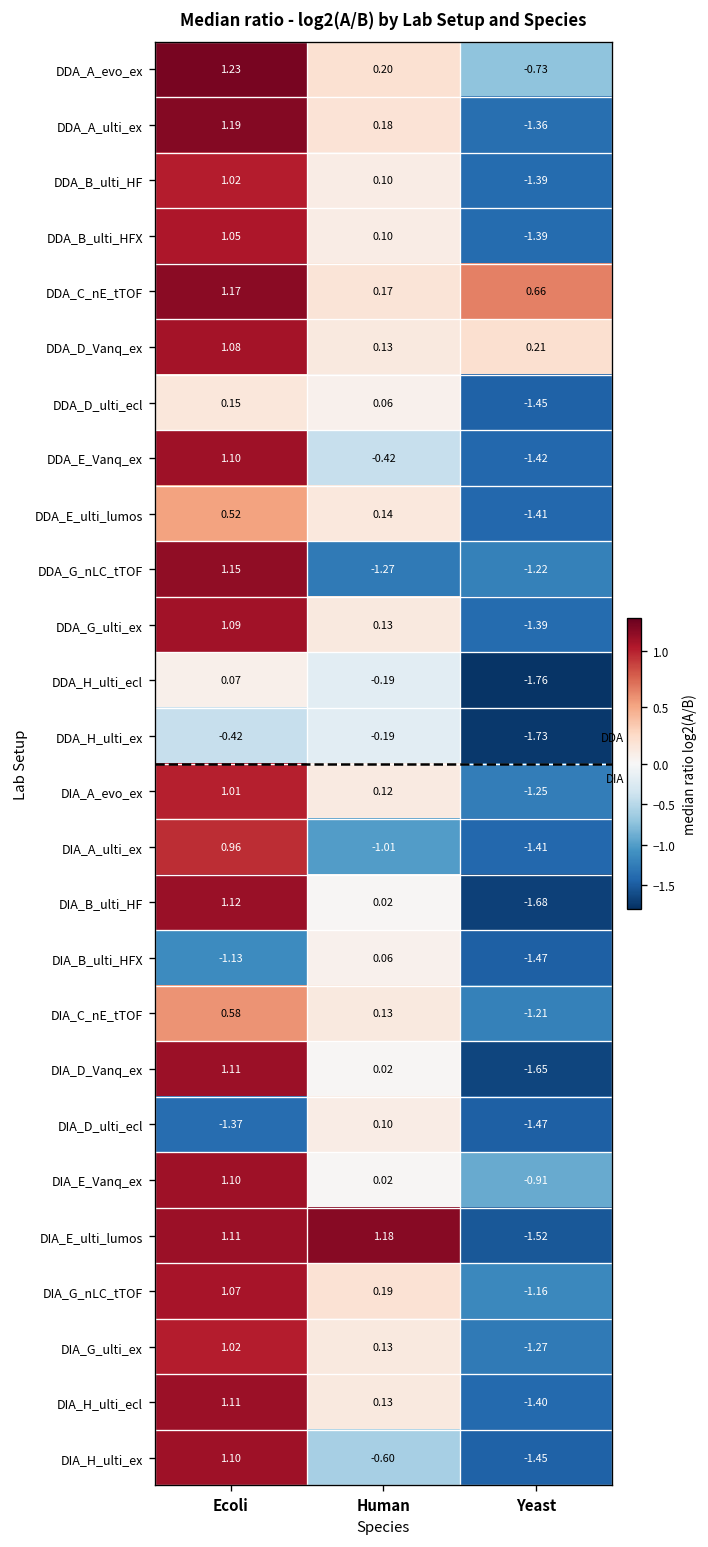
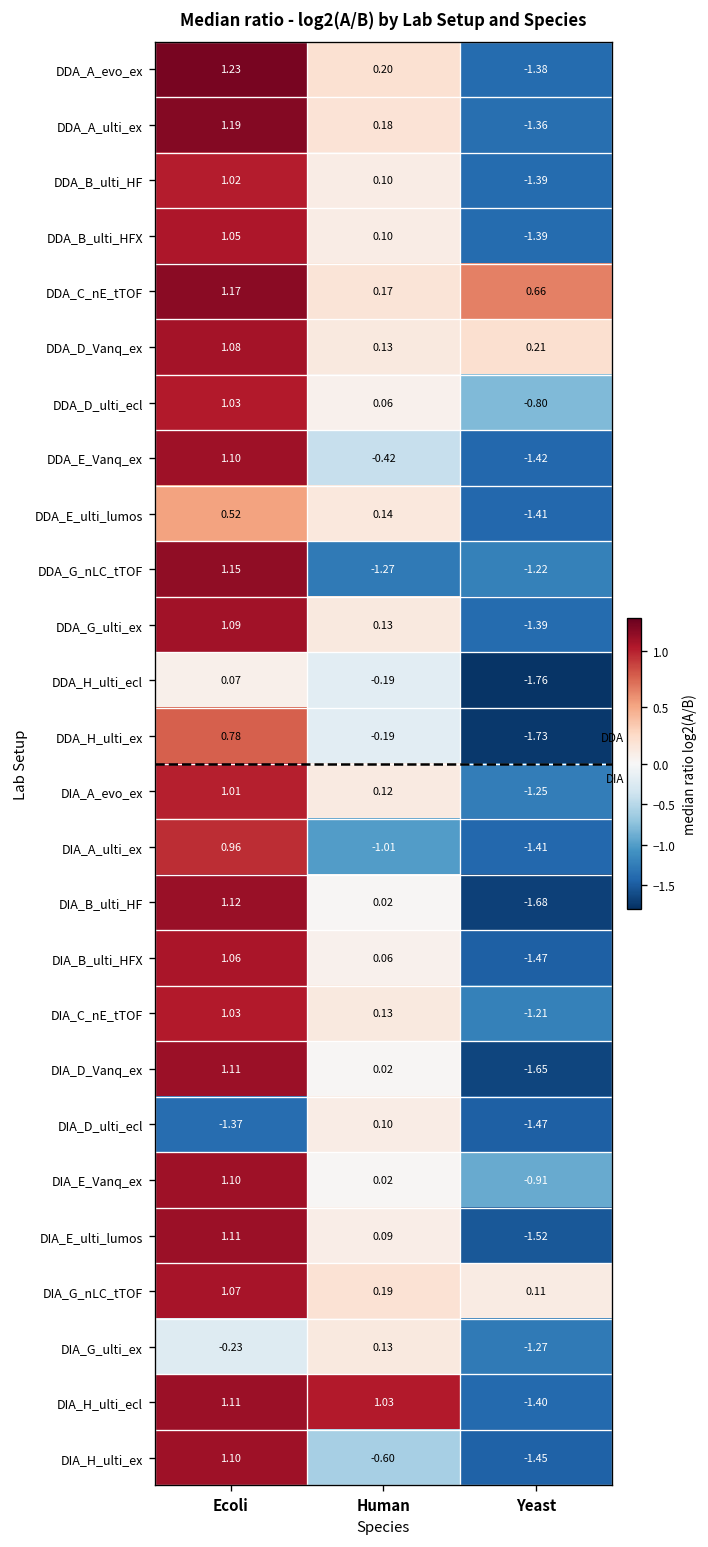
DDA_A_evo_ex, Yeast: -0.73 -> -1.38
DDA_D_ulti_ecl, Ecoli: 0.15 -> 1.03
DDA_D_ulti_ecl, Yeast: -1.45 -> -0.80
DDA_H_ulti_ex, Ecoli: -0.42 -> 0.78
DIA_B_ulti_HFX, Ecoli: -1.13 -> 1.06
DIA_C_nE_tTOF, Ecoli: 0.58 -> 1.03
DIA_E_ulti_lumos, Human: 1.18 -> 0.09
DIA_G_nLC_tTOF, Yeast: -1.16 -> 0.11
DIA_G_ulti_ex, Ecoli: 1.02 -> -0.23
DIA_H_ulti_ecl, Human: 0.13 -> 1.03
